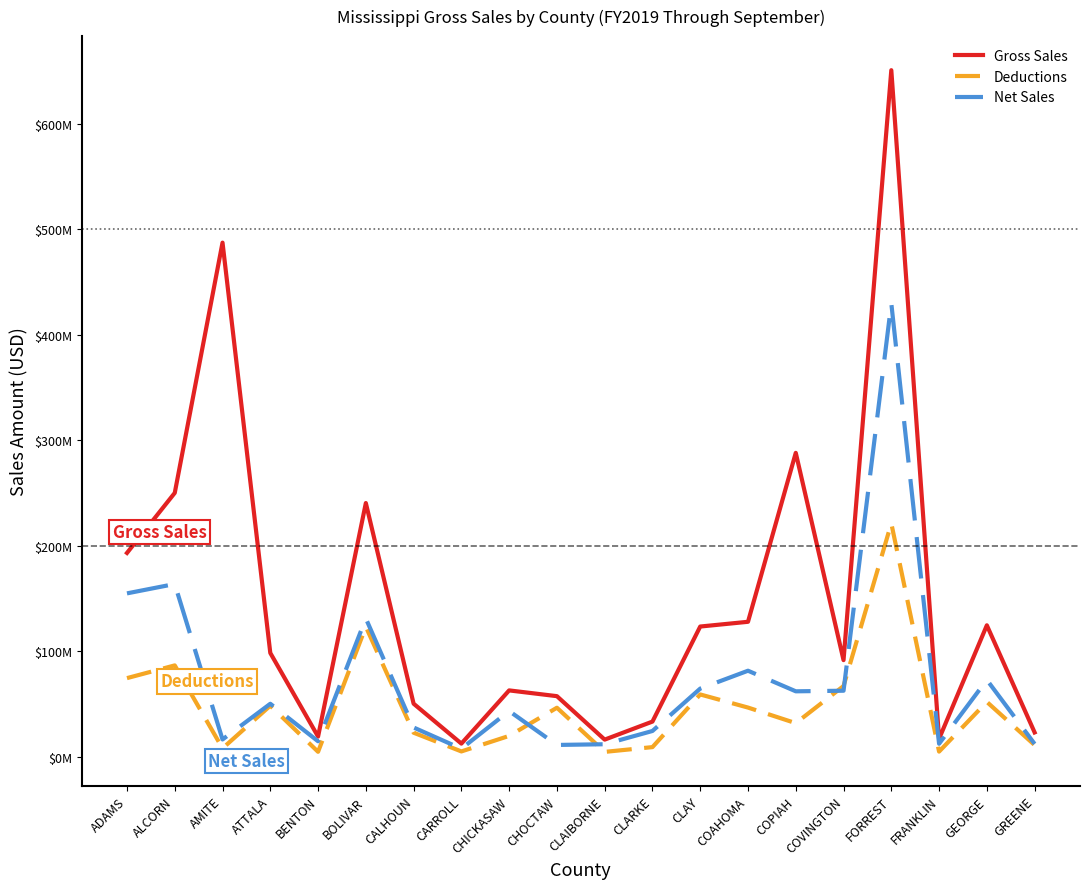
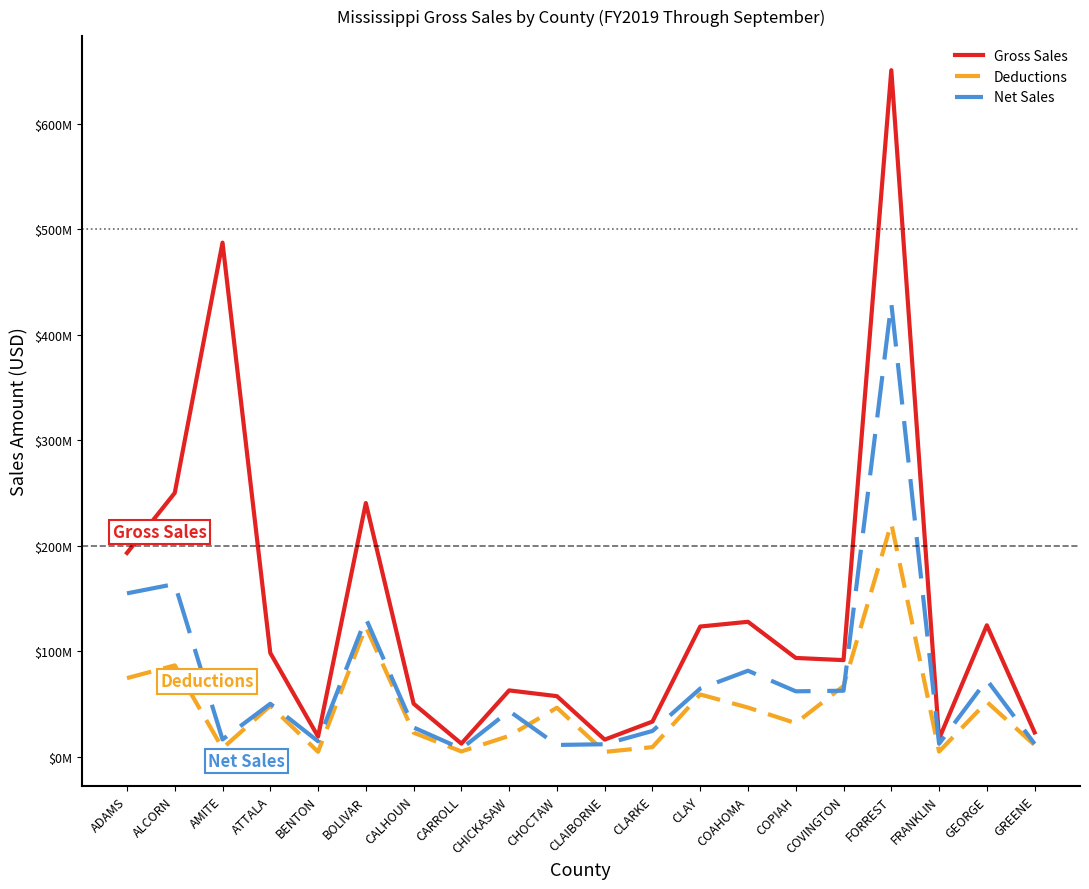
Gross Sales, COPIAH: $288000000 -> $93000000
